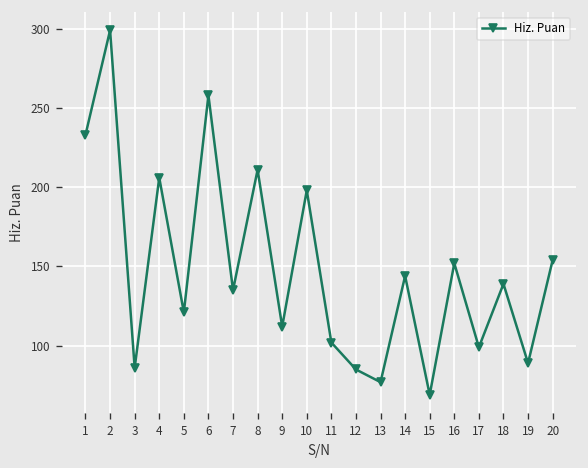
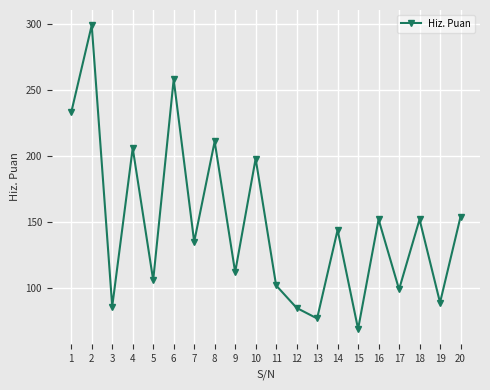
5: 121 -> 106
18: 139 -> 152
